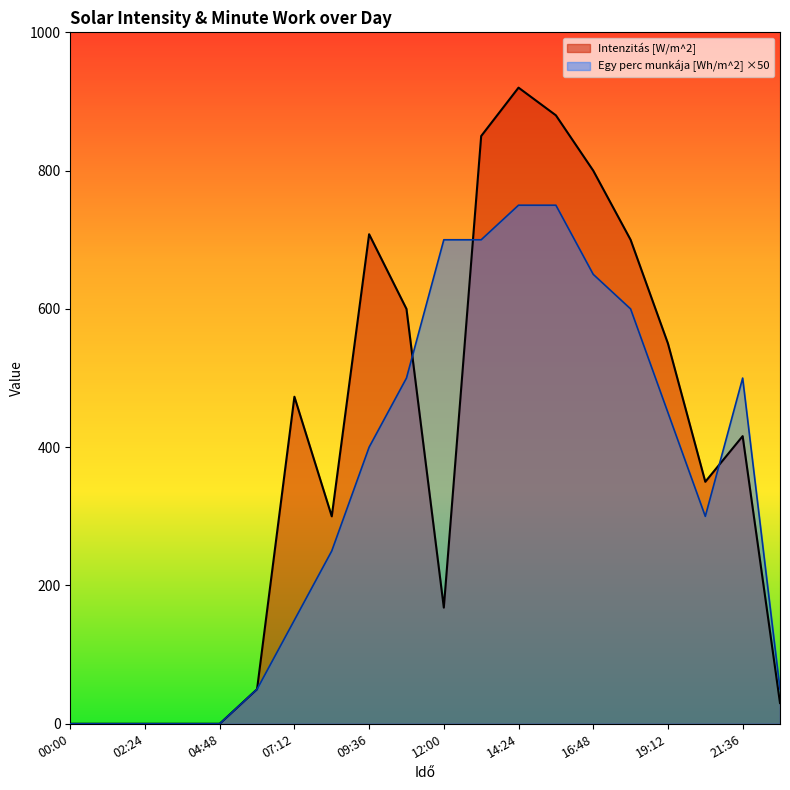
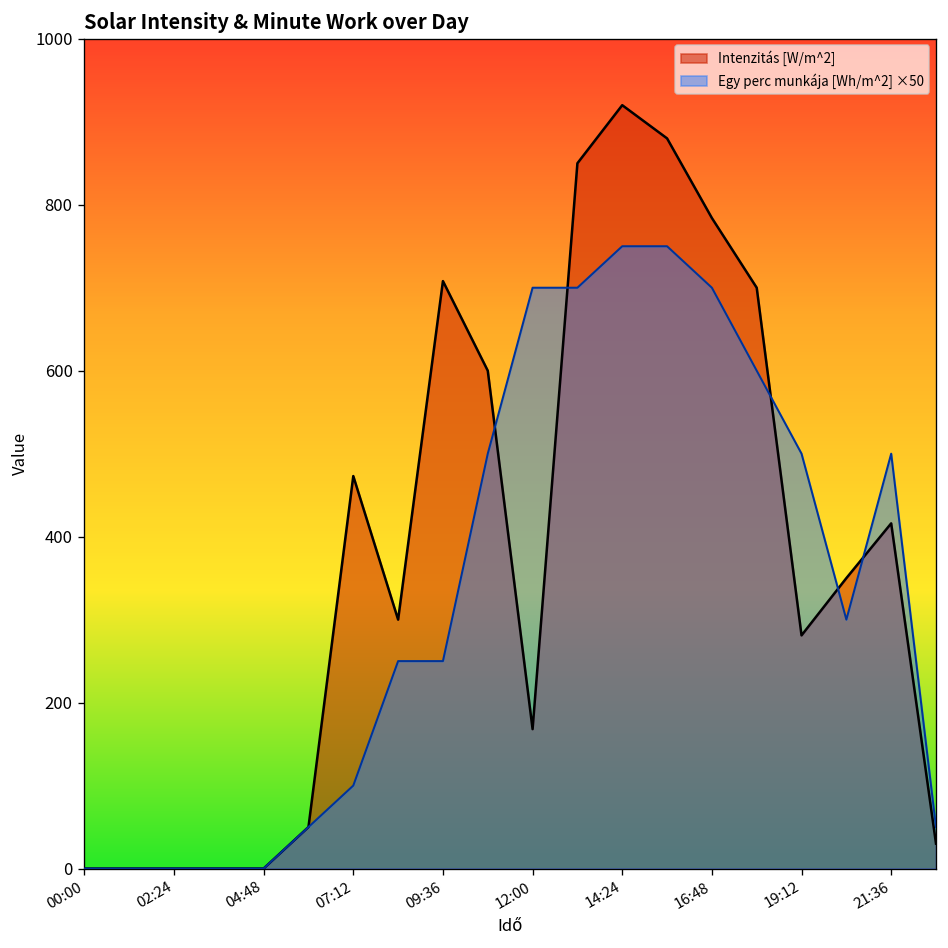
Egy perc munkája [Wh/m^2] ×50, 07:12: 150 -> 100
Egy perc munkája [Wh/m^2] ×50, 09:36: 400 -> 250
Intenzitás [W/m^2], 16:48: 800 -> 780
Egy perc munkája [Wh/m^2] ×50, 16:48: 650 -> 700
Intenzitás [W/m^2], 19:12: 550 -> 280
Egy perc munkája [Wh/m^2] ×50, 19:12: 450 -> 500
